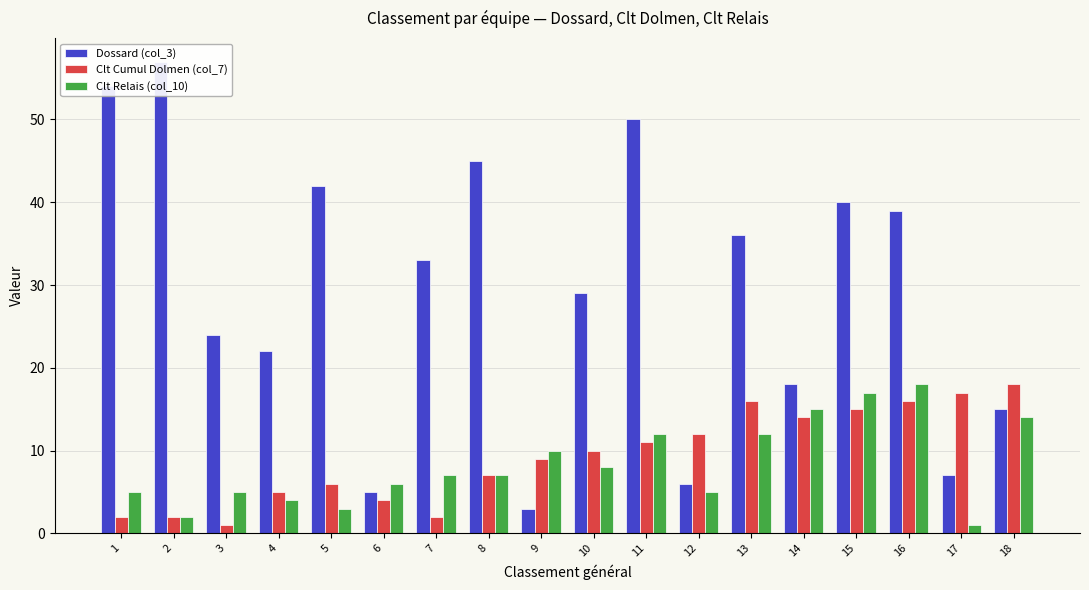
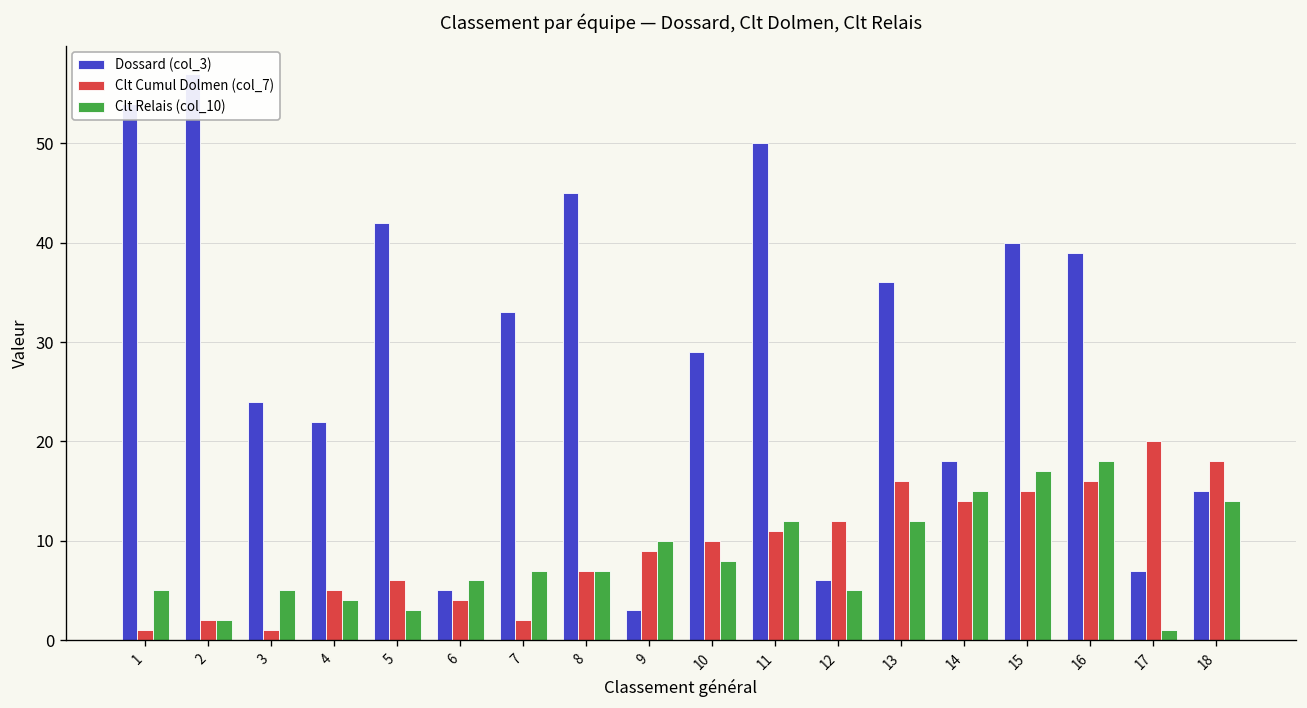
Clt Cumul Dolmen (col_7), 1: 2 -> 1
Clt Cumul Dolmen (col_7), 17: 17 -> 20
